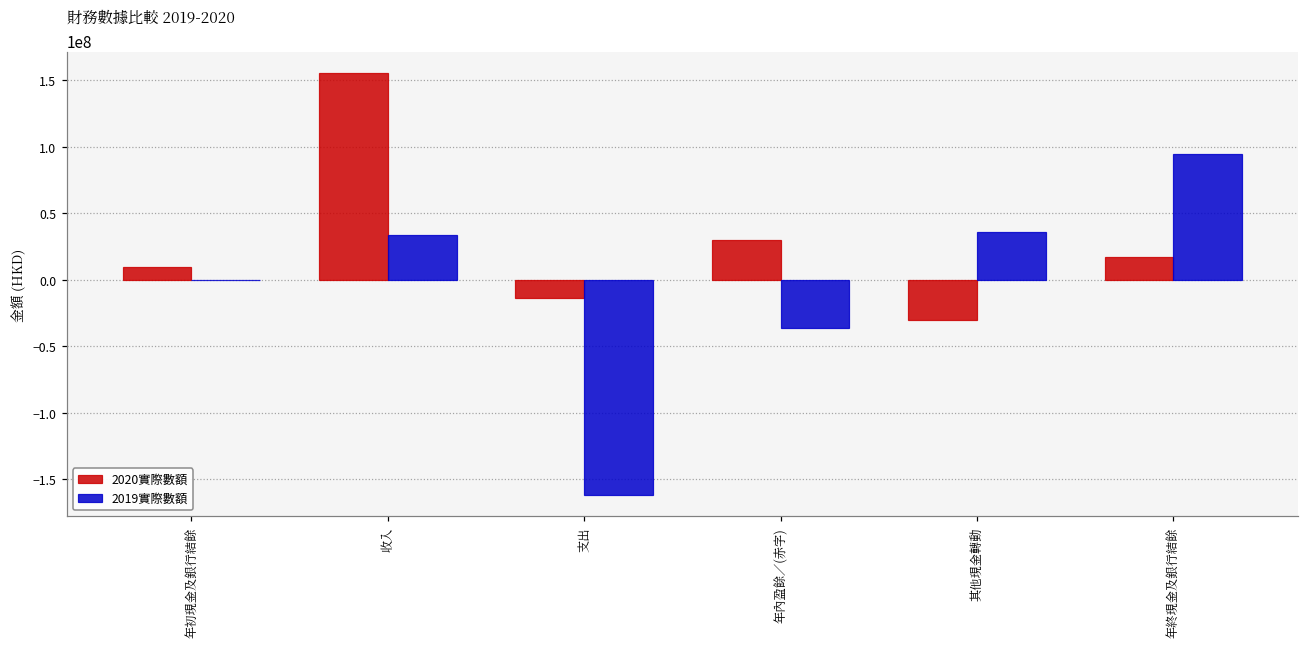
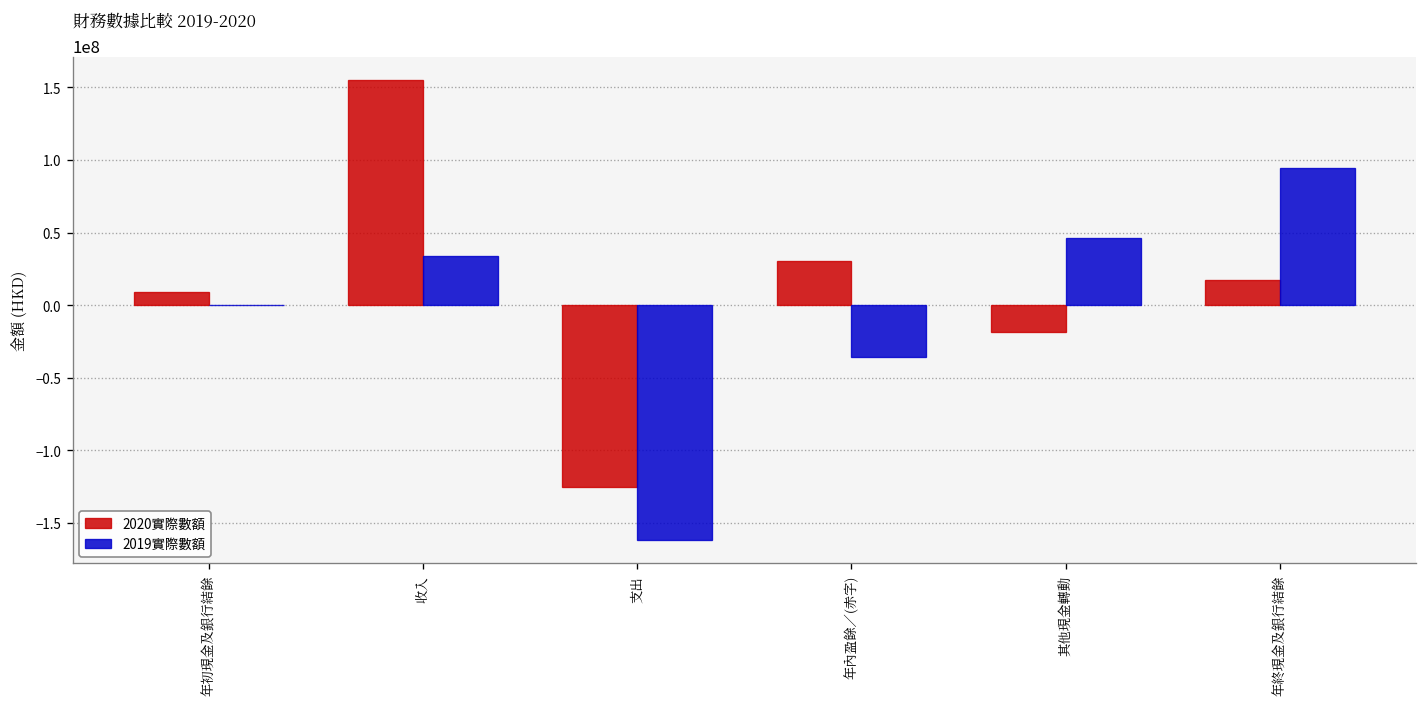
2020實際數額, 支出: -14000000 -> -125000000
2020實際數額, 其他現金轉動: -30000000 -> -18000000
2019實際數額, 其他現金轉動: 36000000 -> 46000000
